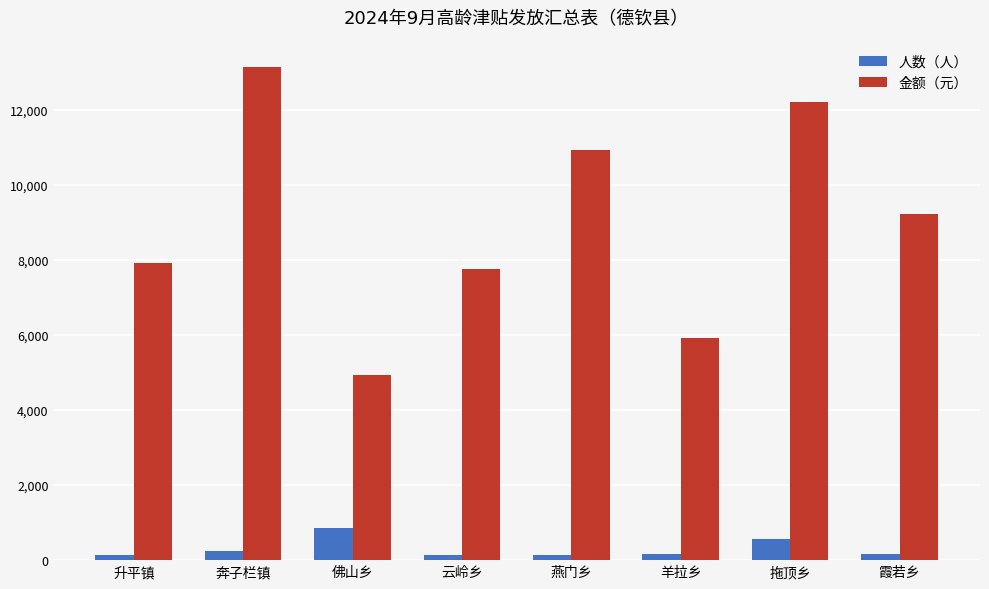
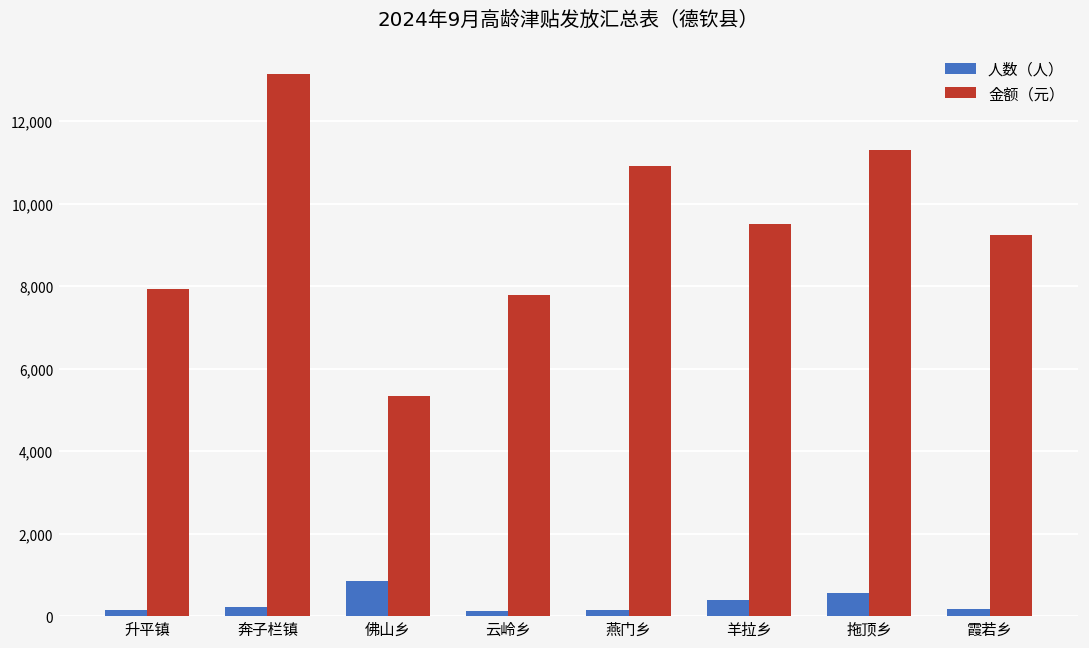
金额（元）, 佛山乡: 4,900 -> 5,300
人数（人）, 羊拉乡: 200 -> 400
金额（元）, 羊拉乡: 5,900 -> 9,500
金额（元）, 拖顶乡: 12,200 -> 11,300
